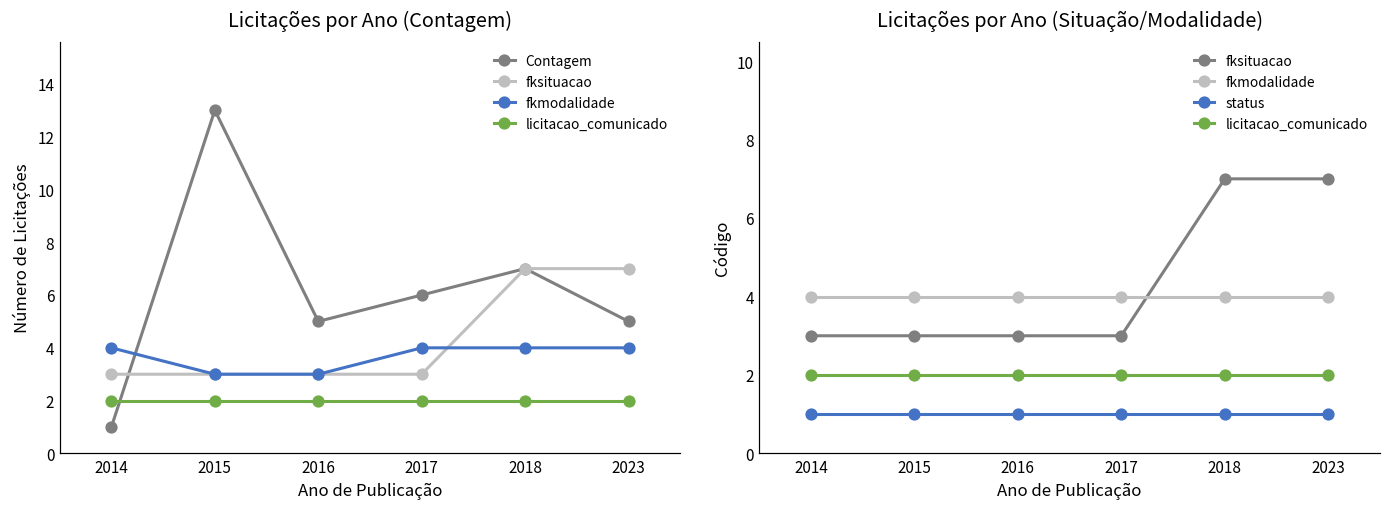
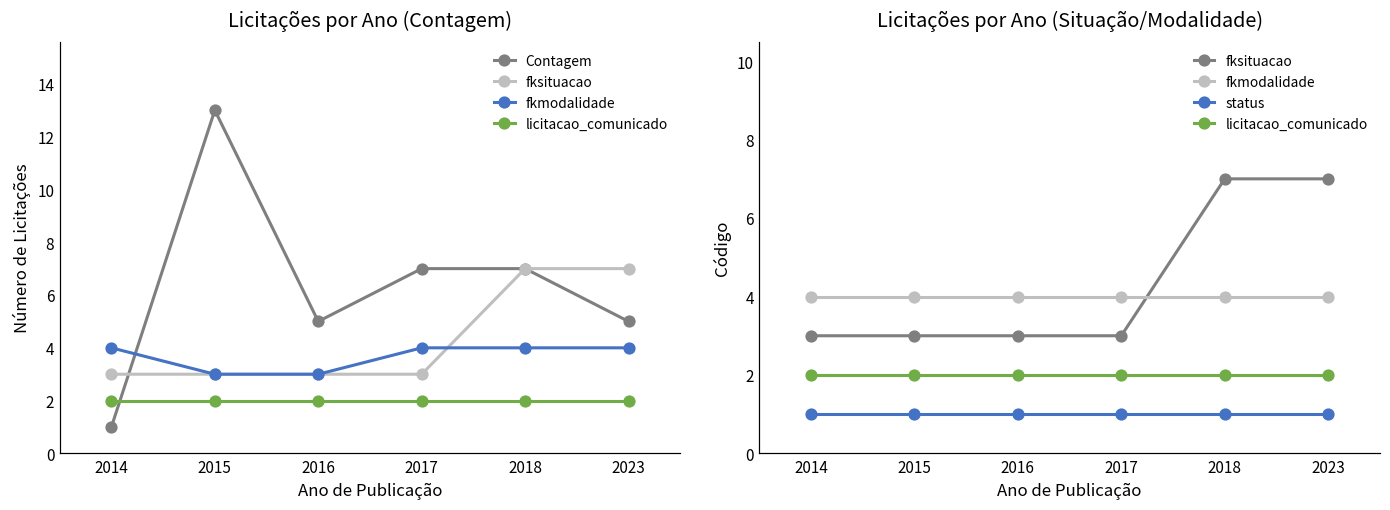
Licitações por Ano (Contagem), Contagem, 2017: 6 -> 7
